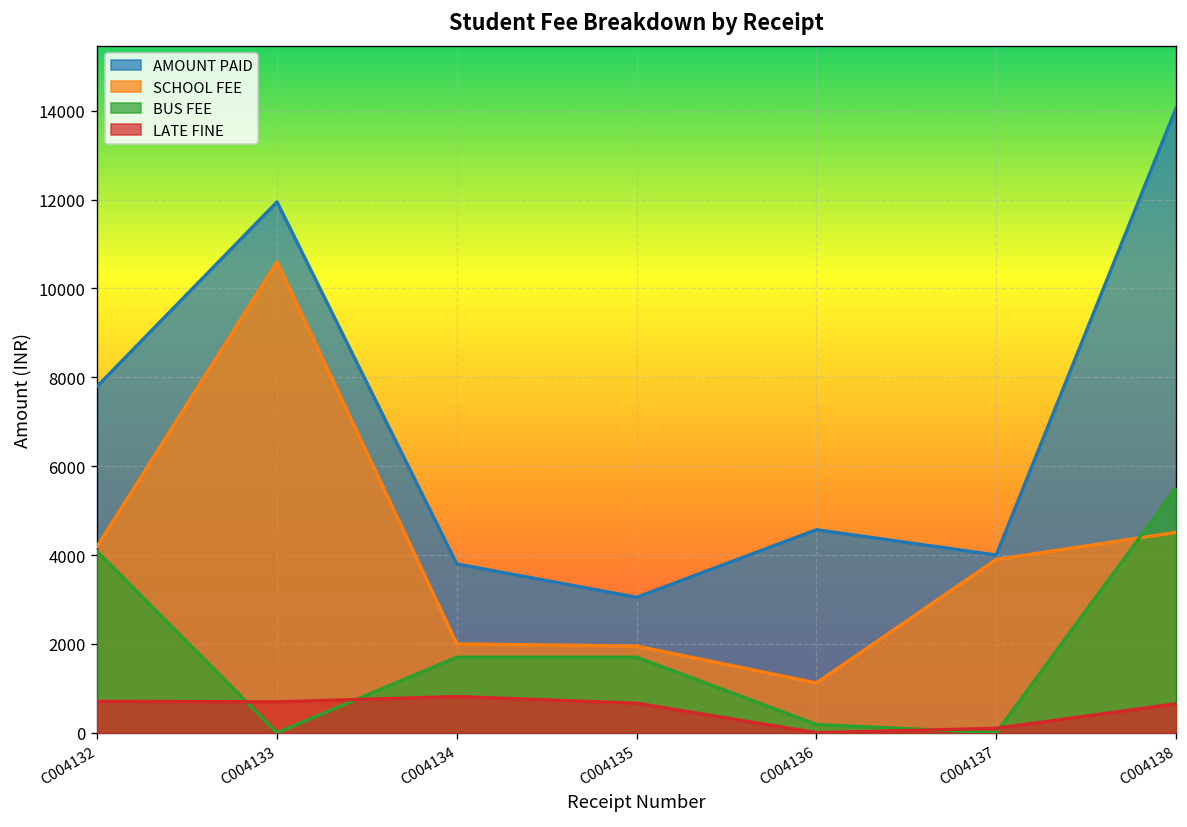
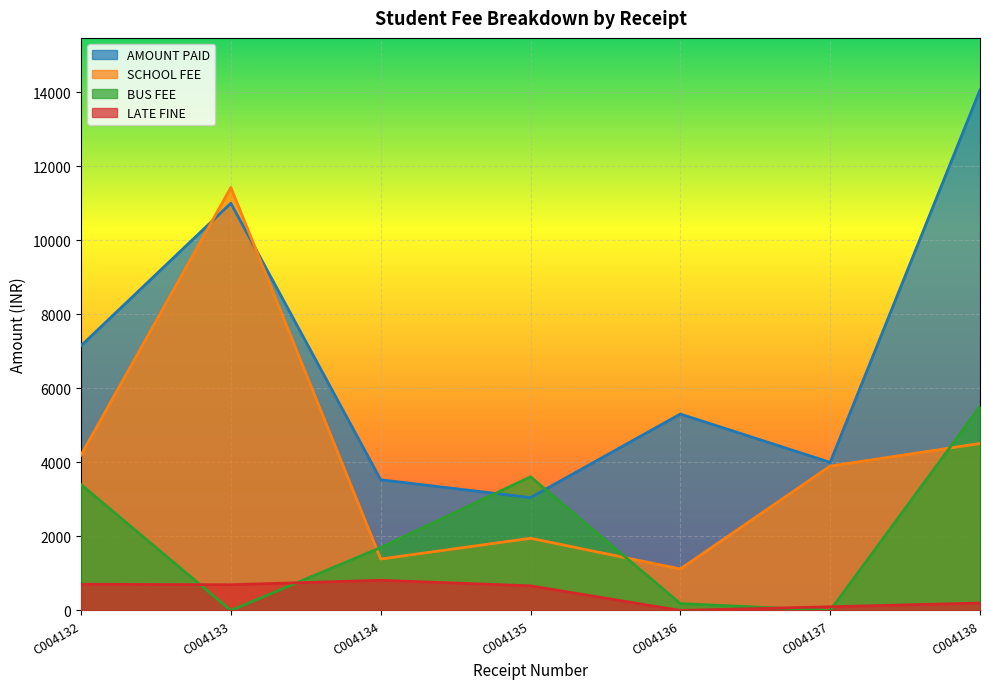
AMOUNT PAID, C004132: 7800 -> 7200
BUS FEE, C004132: 4100 -> 3400
AMOUNT PAID, C004133: 11900 -> 11000
SCHOOL FEE, C004133: 10600 -> 11400
AMOUNT PAID, C004134: 3800 -> 3500
SCHOOL FEE, C004134: 2000 -> 1400
BUS FEE, C004135: 1700 -> 3600
AMOUNT PAID, C004136: 4600 -> 5300
LATE FINE, C004138: 700 -> 200
